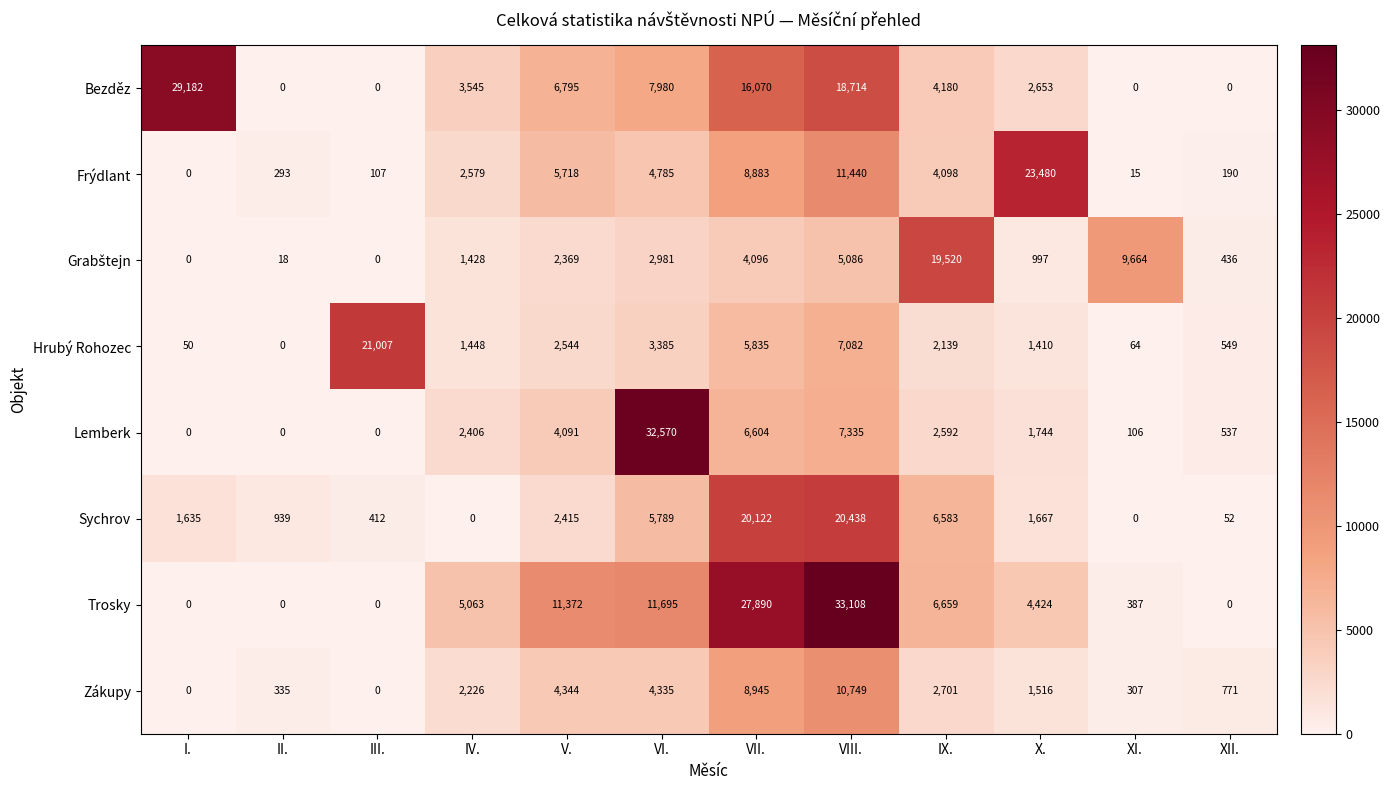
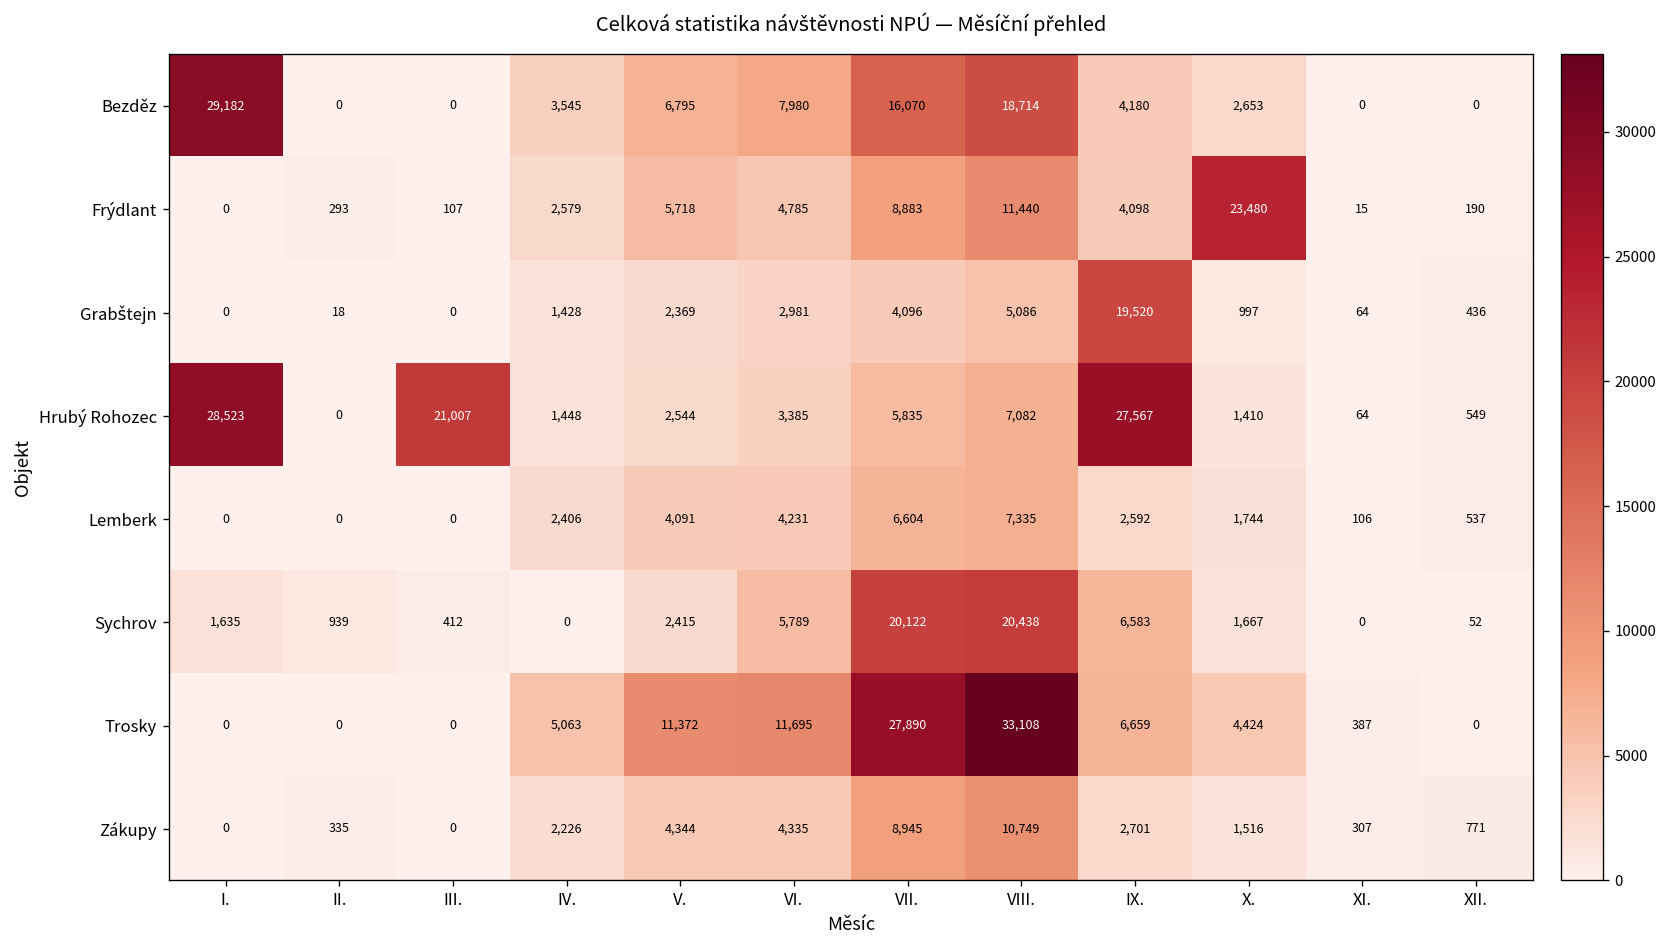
Grabštejn, XI.: 9,664 -> 64
Hrubý Rohozec, I.: 50 -> 28,523
Hrubý Rohozec, IX.: 2,139 -> 27,567
Lemberk, VI.: 32,570 -> 4,231
